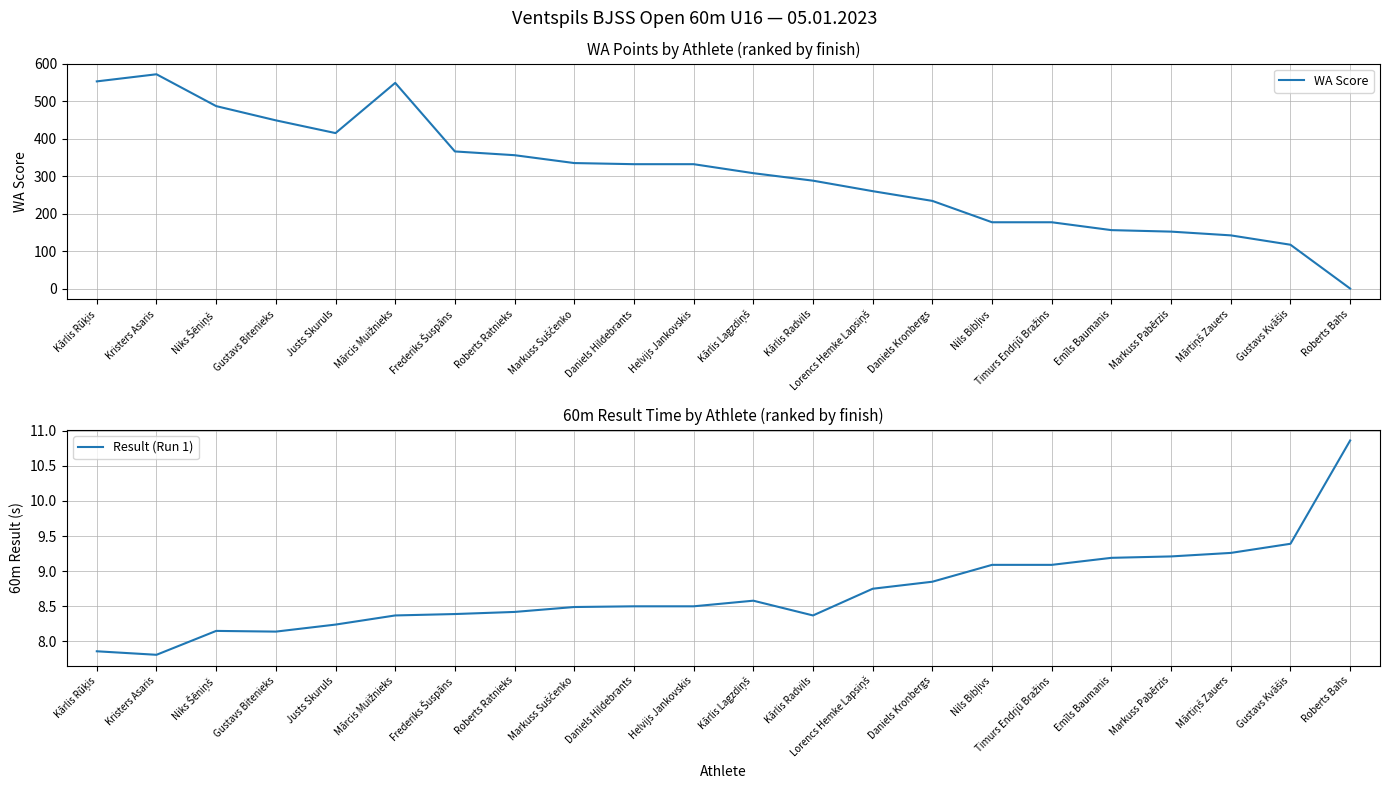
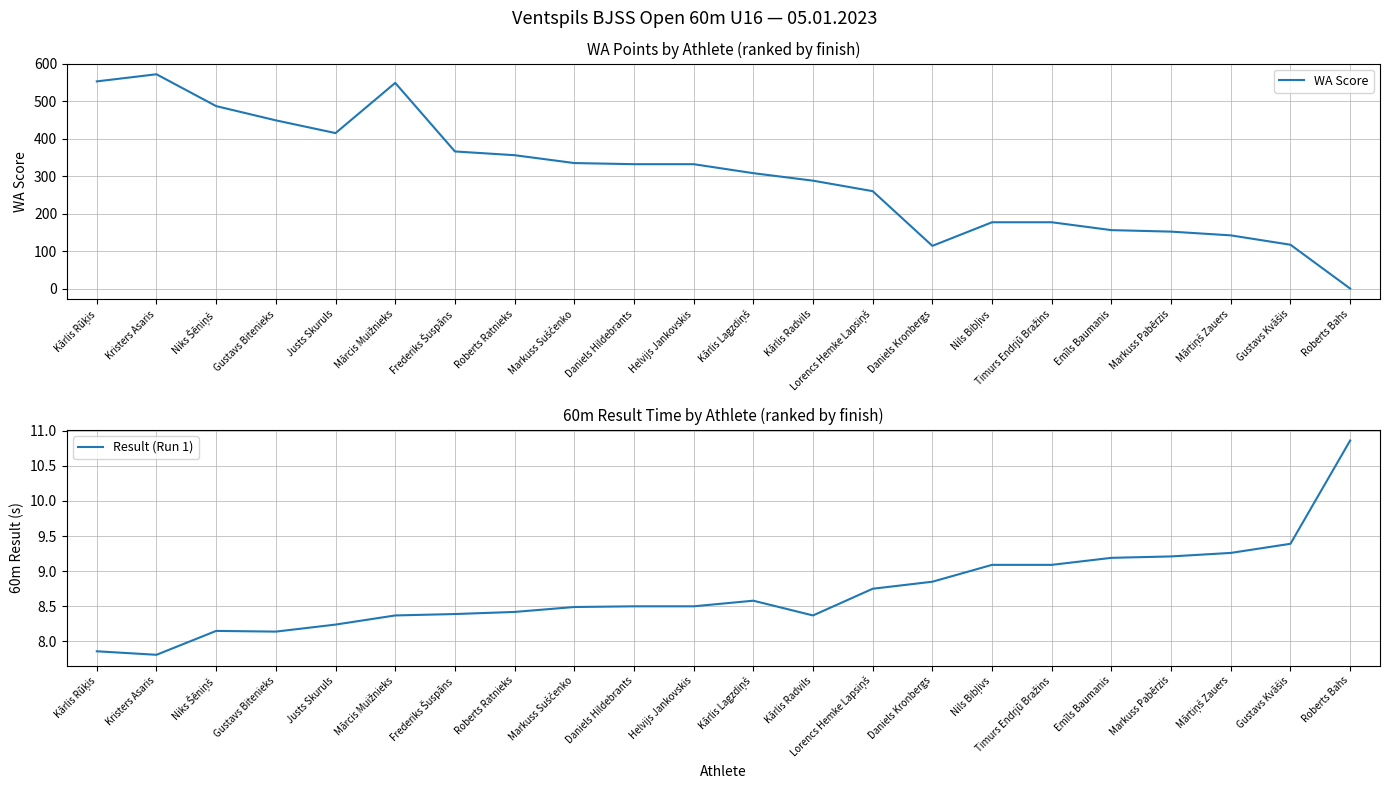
WA Points by Athlete (ranked by finish), Daniels Kronbergs: 230 -> 110
